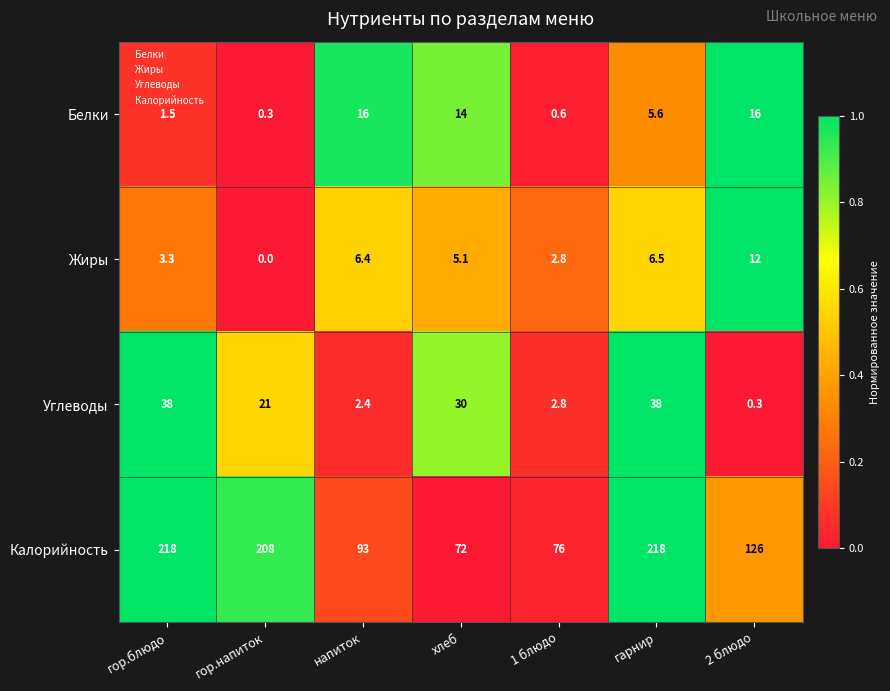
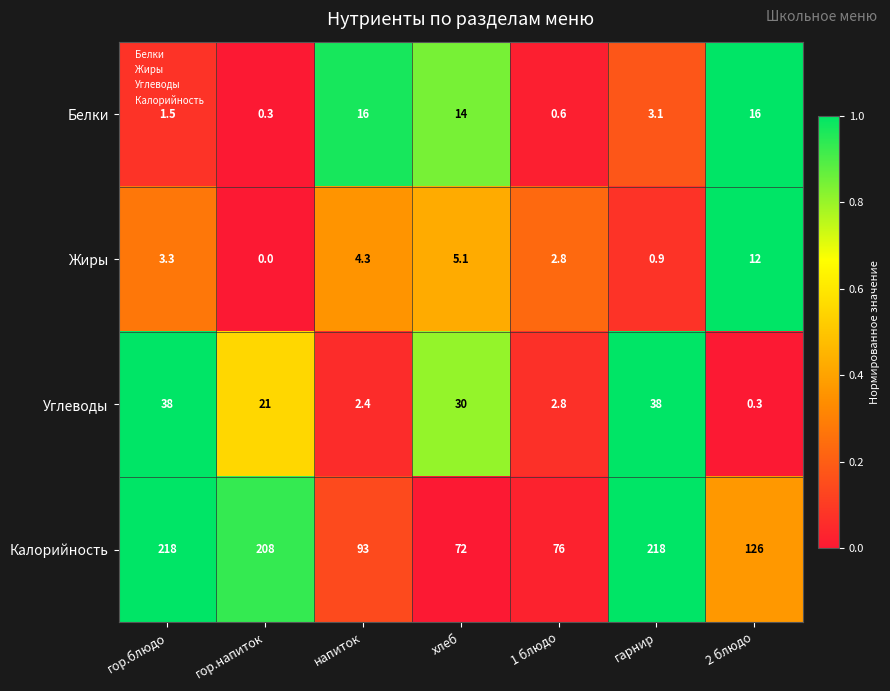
Белки, гарнир: 5.6 -> 3.1
Жиры, напиток: 6.4 -> 4.3
Жиры, гарнир: 6.5 -> 0.9
